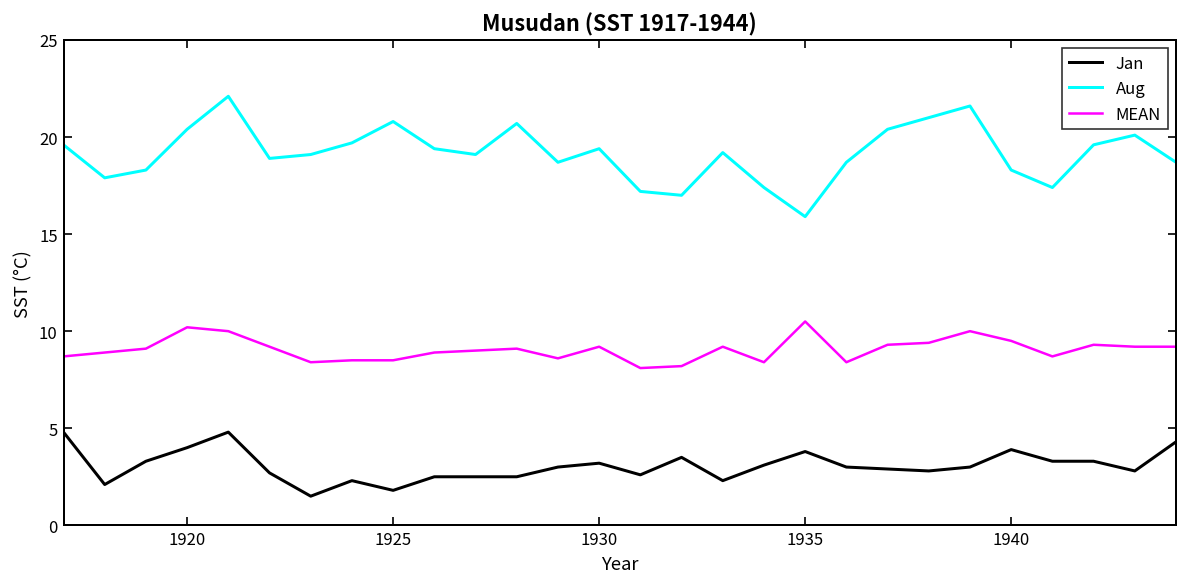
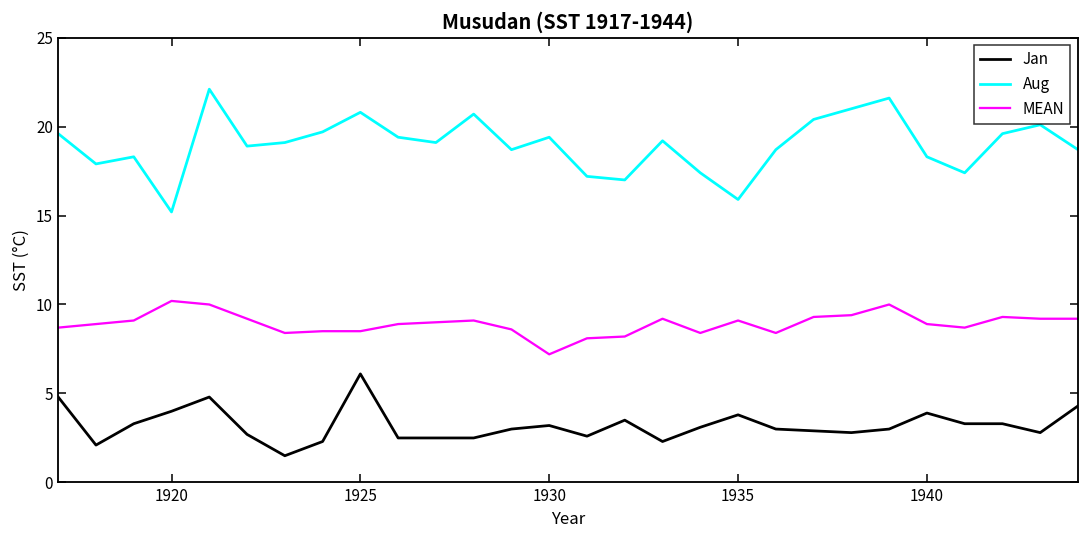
Aug, 1920: 20.4 -> 15.2
Jan, 1925: 1.8 -> 6.1
MEAN, 1930: 9.2 -> 7.2
MEAN, 1935: 10.5 -> 9.1
MEAN, 1940: 9.5 -> 8.9
